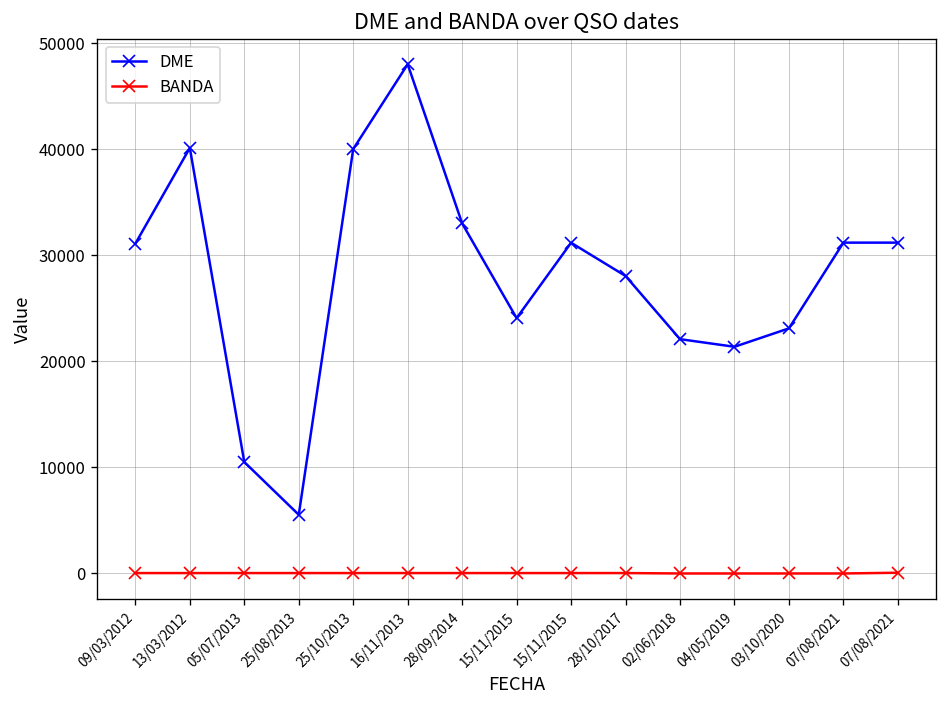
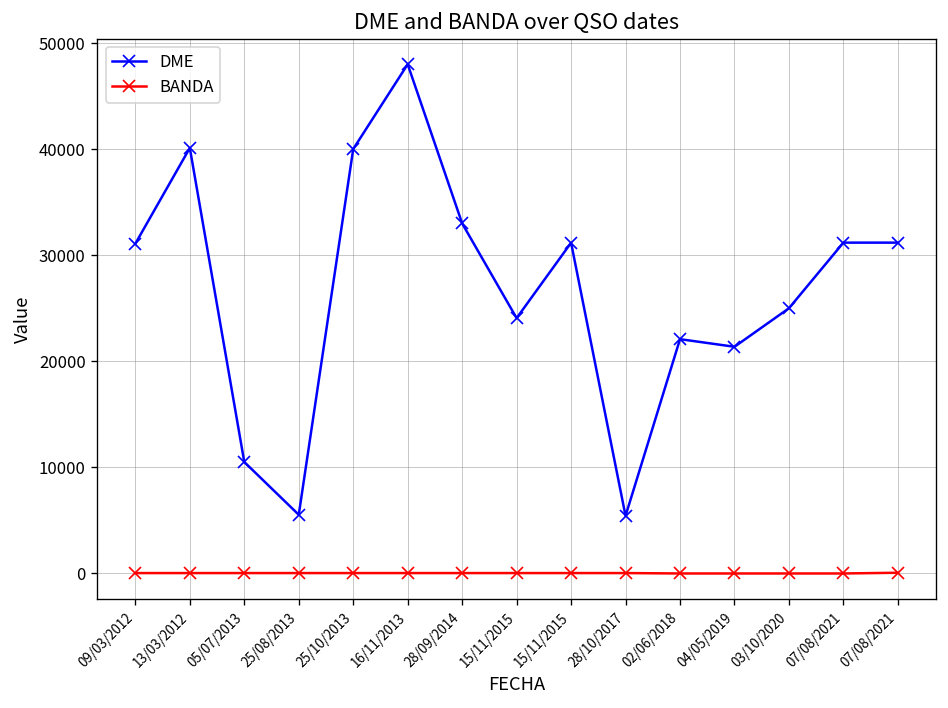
DME, 28/10/2017: 28000 -> 5000
DME, 03/10/2020: 23000 -> 25000
